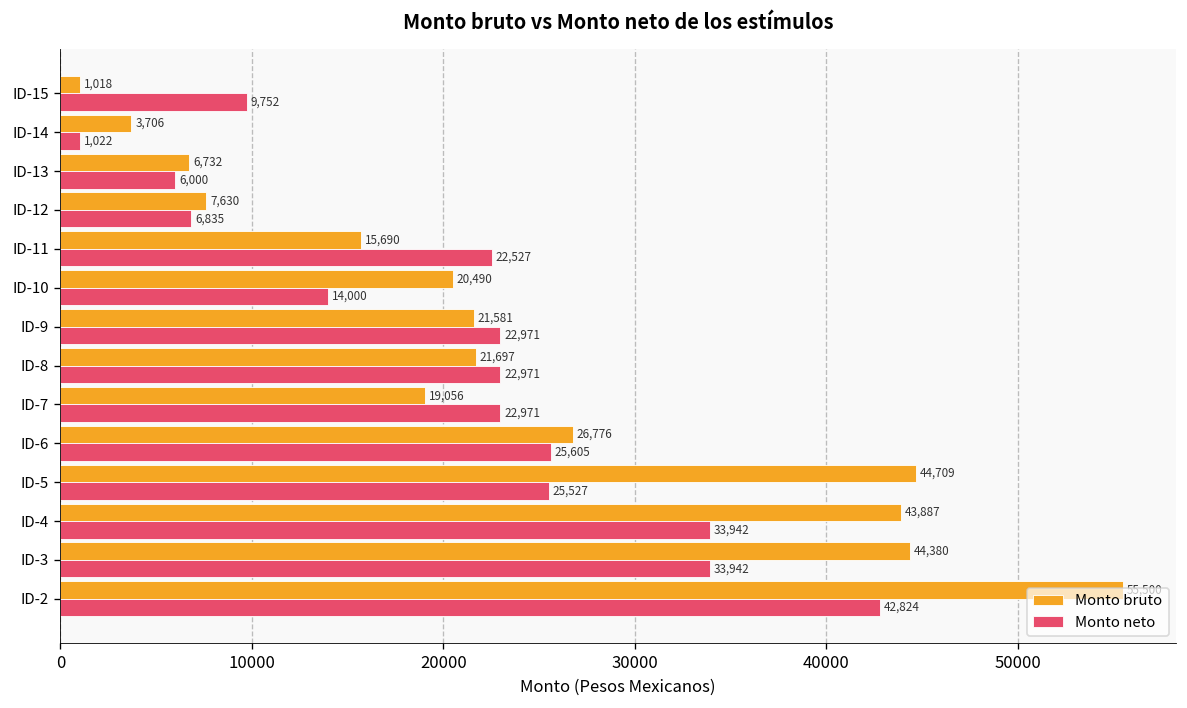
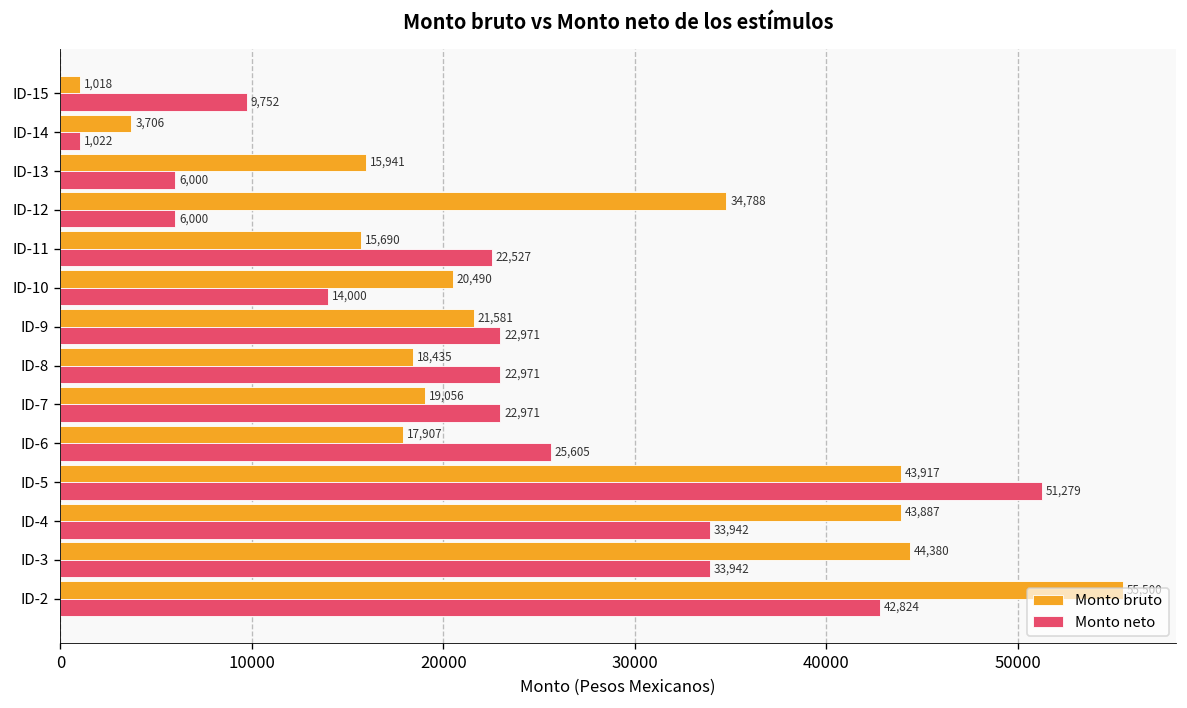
Monto bruto, ID-13: 6,732 -> 15,941
Monto bruto, ID-12: 7,630 -> 34,788
Monto neto, ID-12: 6,835 -> 6,000
Monto bruto, ID-8: 21,697 -> 18,435
Monto bruto, ID-6: 26,776 -> 17,907
Monto bruto, ID-5: 44,709 -> 43,917
Monto neto, ID-5: 25,527 -> 51,279
